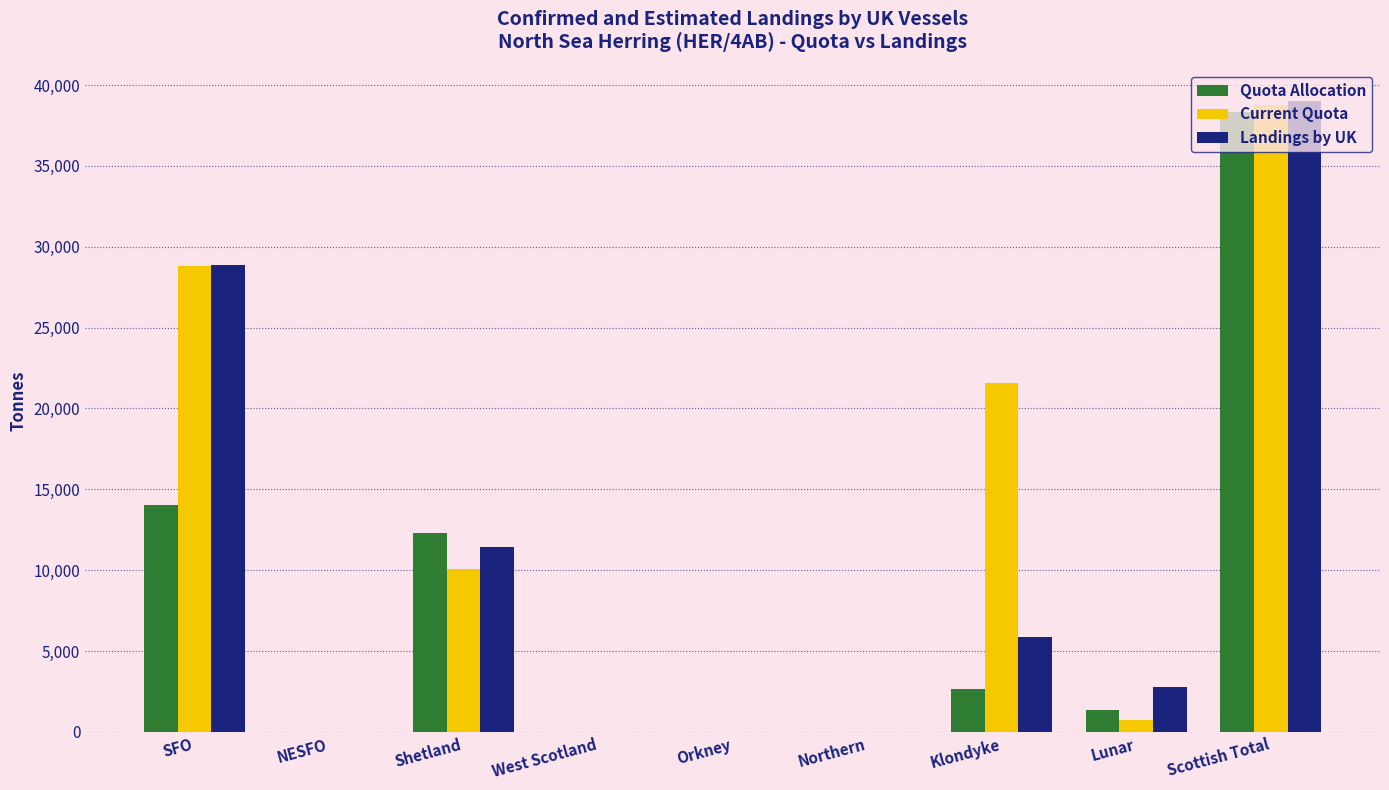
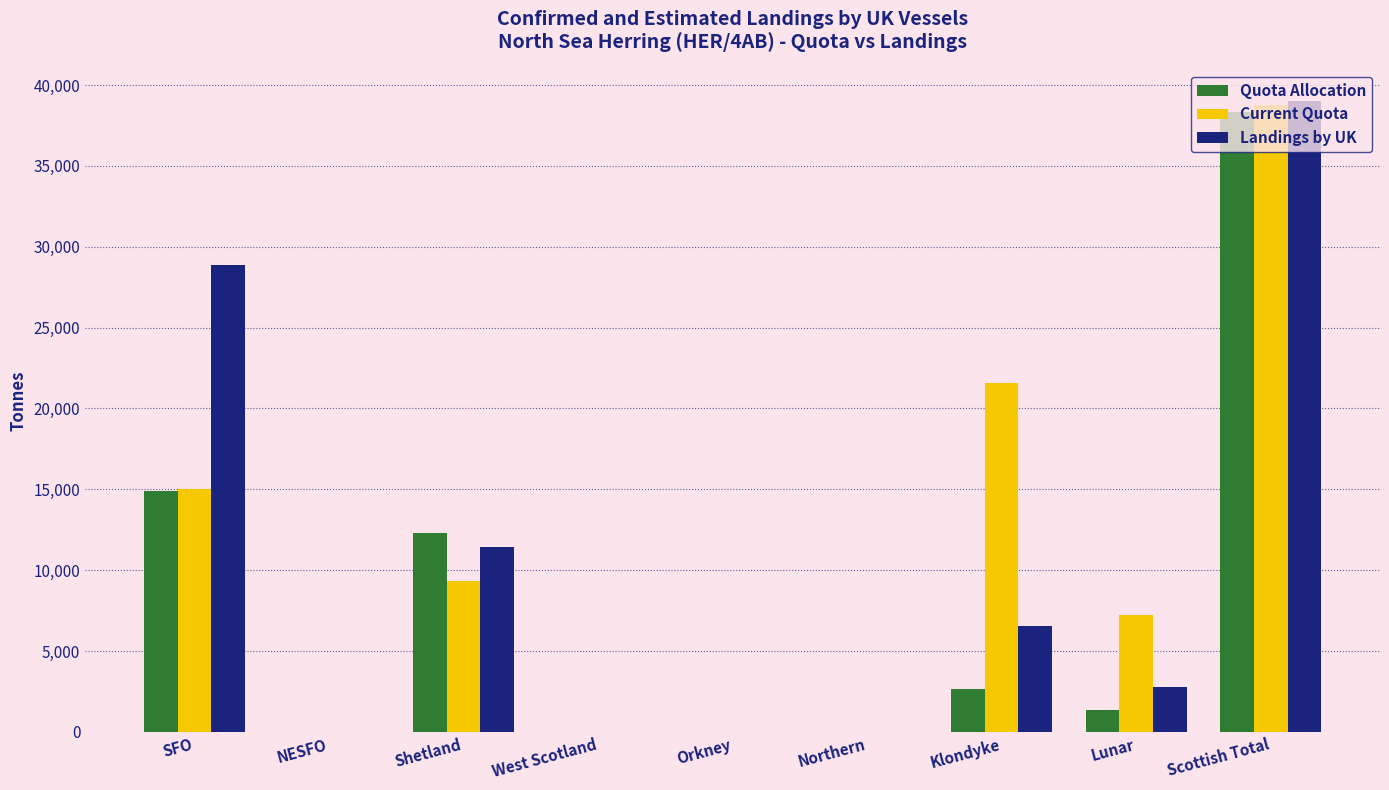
Quota Allocation, SFO: 14,000 -> 14,900
Current Quota, SFO: 28,800 -> 15,000
Current Quota, Shetland: 10,000 -> 9,300
Landings by UK, Klondyke: 5,800 -> 6,500
Current Quota, Lunar: 700 -> 7,200
